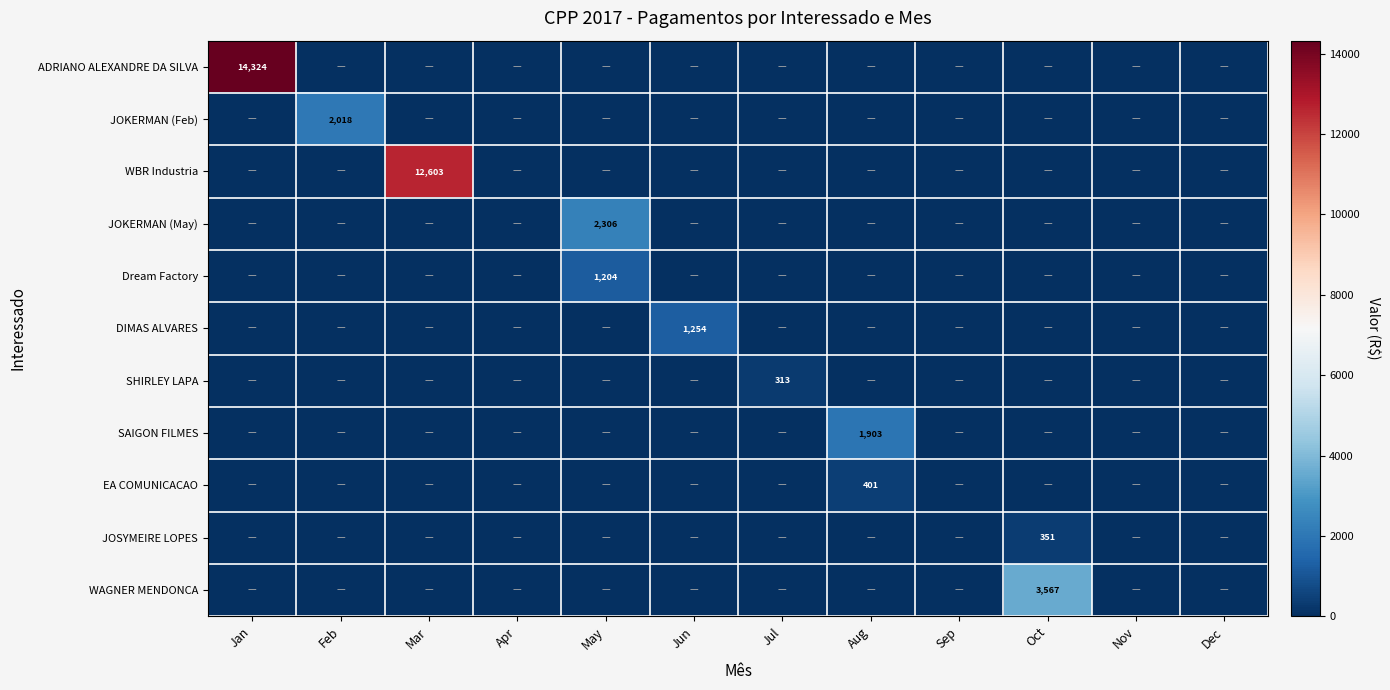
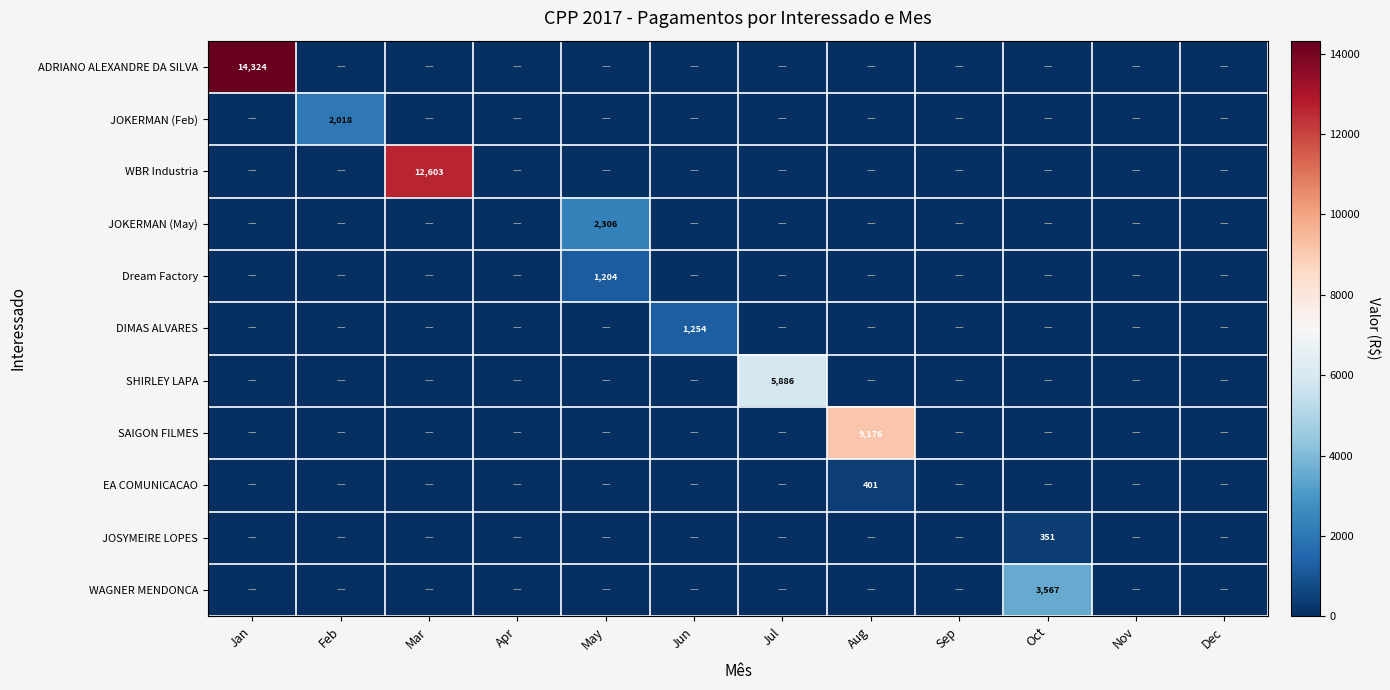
SHIRLEY LAPA, Jul: 313 -> 5,886
SAIGON FILMES, Aug: 1,903 -> 9,176
